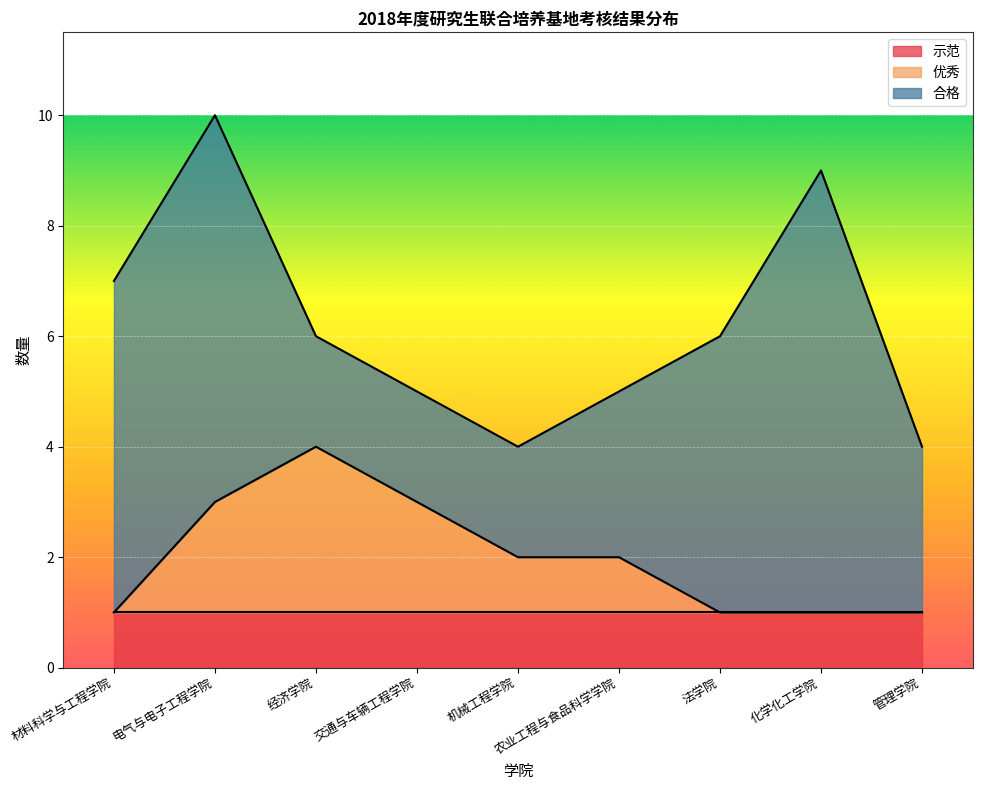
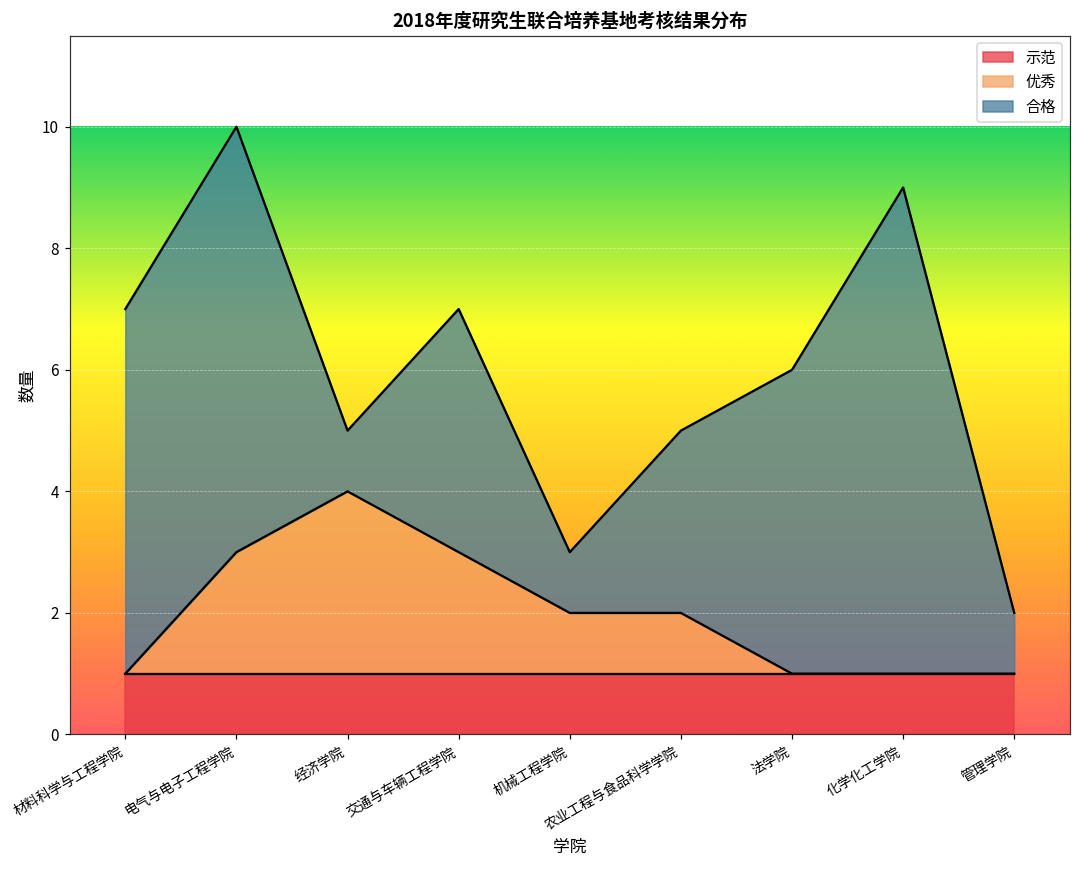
合格, 经济学院: 2 -> 1
合格, 交通与车辆工程学院: 2 -> 4
合格, 机械工程学院: 2 -> 1
合格, 管理学院: 3 -> 1
